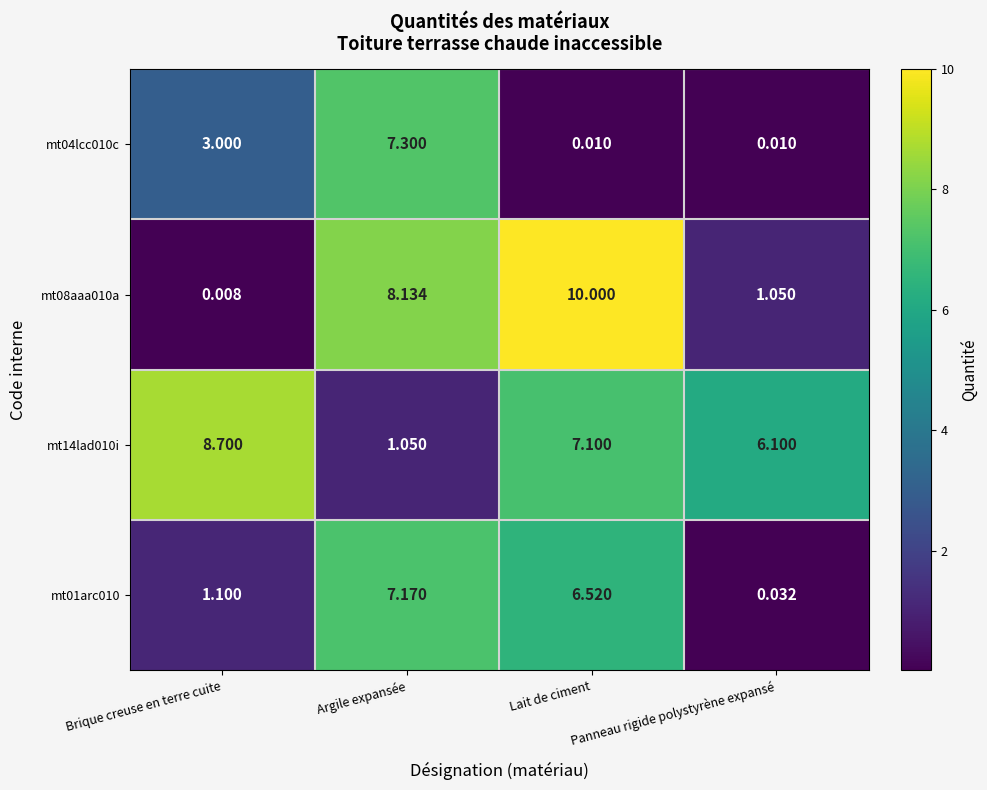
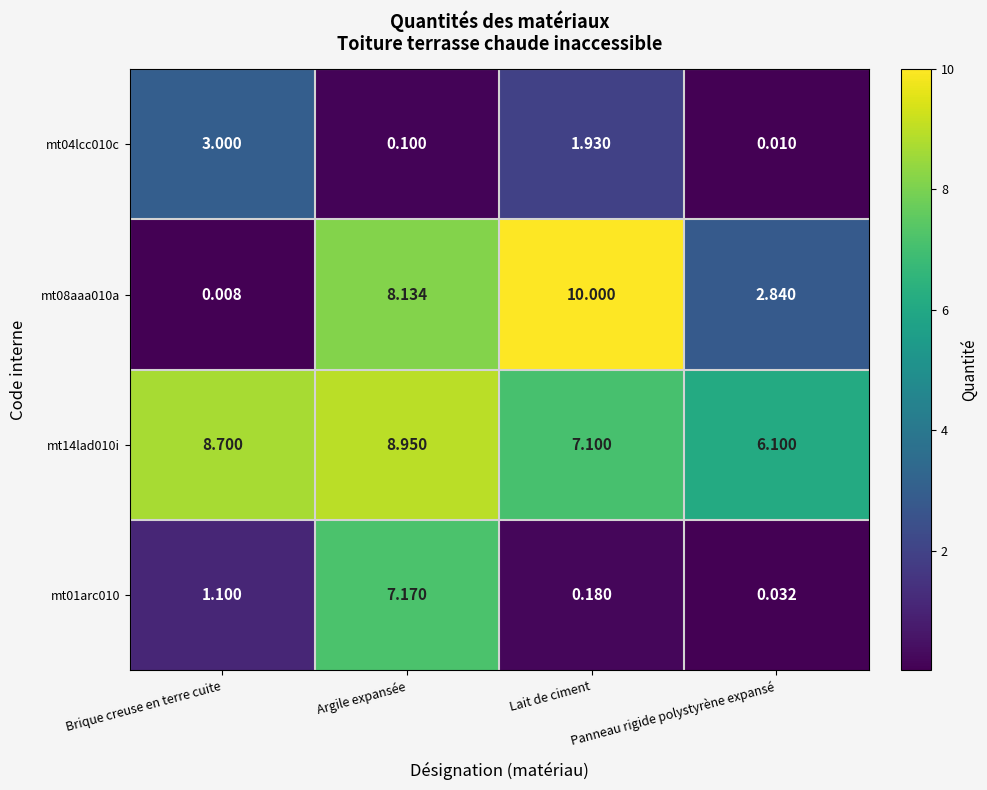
mt04lcc010c, Argile expansée: 7.300 -> 0.100
mt04lcc010c, Lait de ciment: 0.010 -> 1.930
mt08aaa010a, Panneau rigide polystyrène expansé: 1.050 -> 2.840
mt14lad010i, Argile expansée: 1.050 -> 8.950
mt01arc010, Lait de ciment: 6.520 -> 0.180
